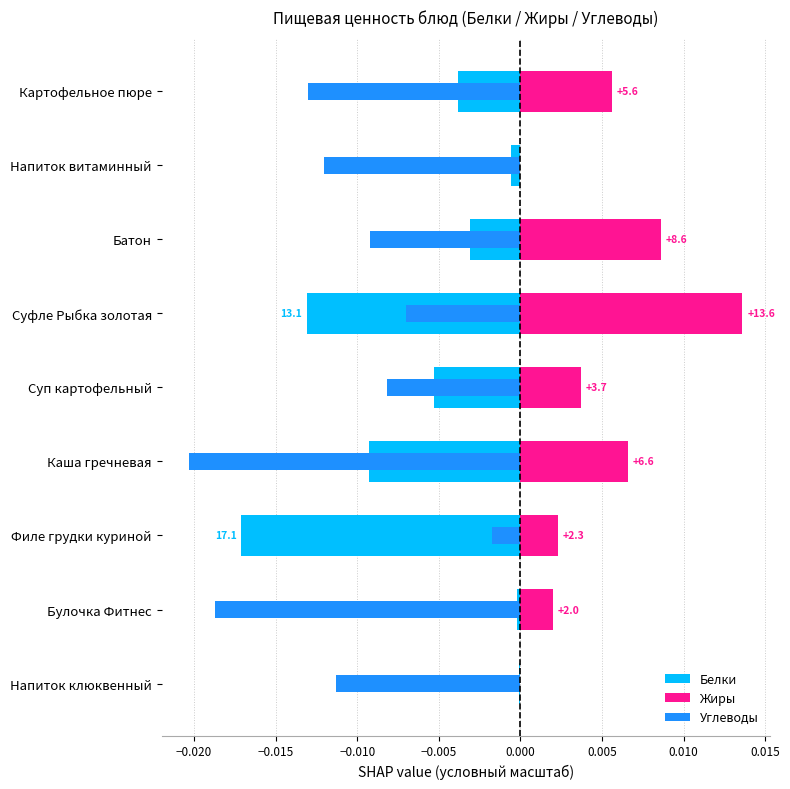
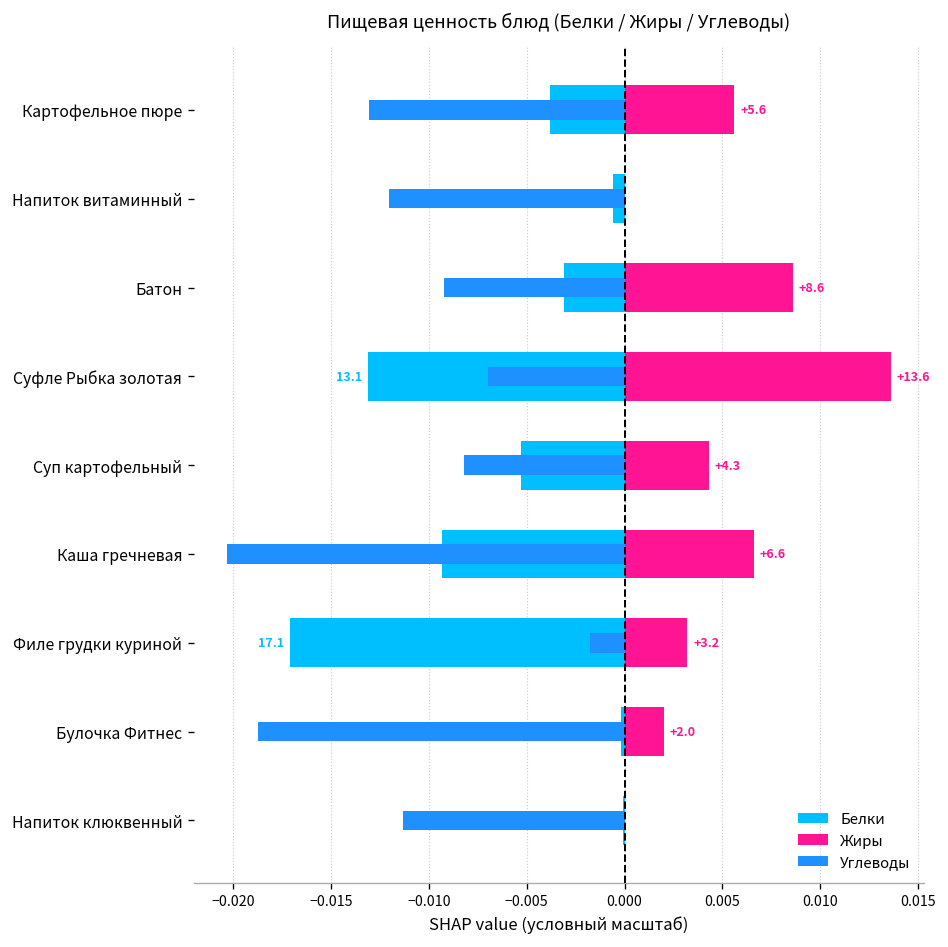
Жиры, Суп картофельный: +3.7 -> +4.3
Жиры, Филе грудки куриной: +2.3 -> +3.2
